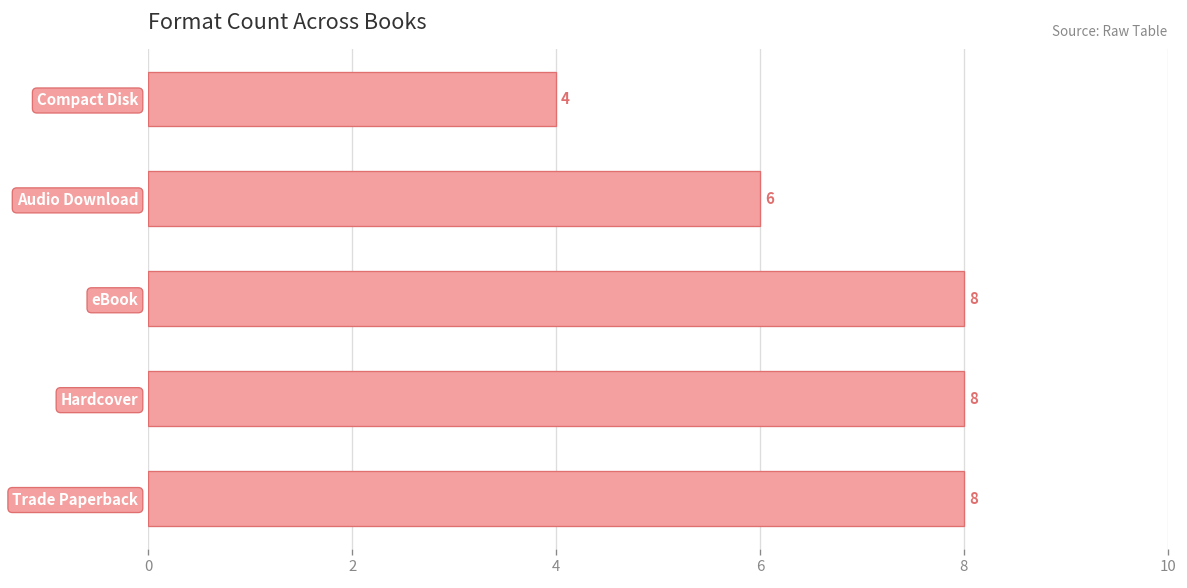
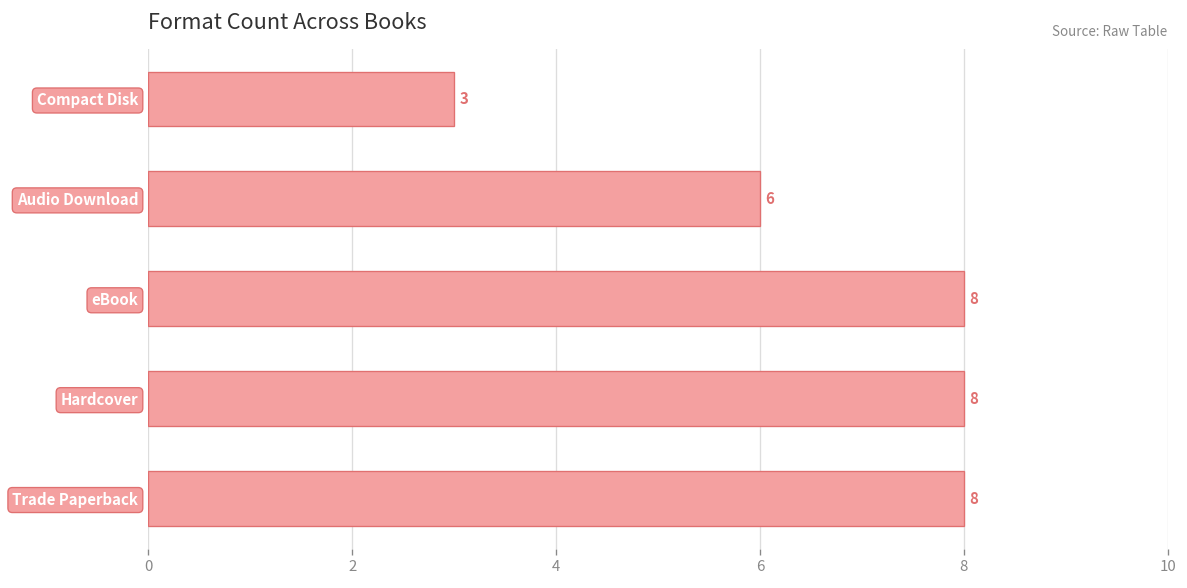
Compact Disk: 4 -> 3
